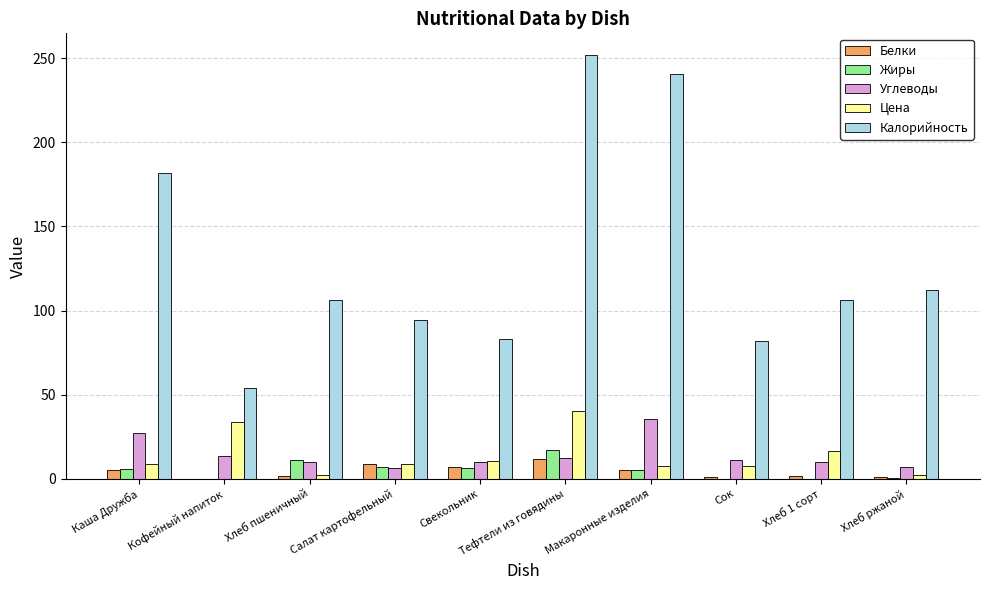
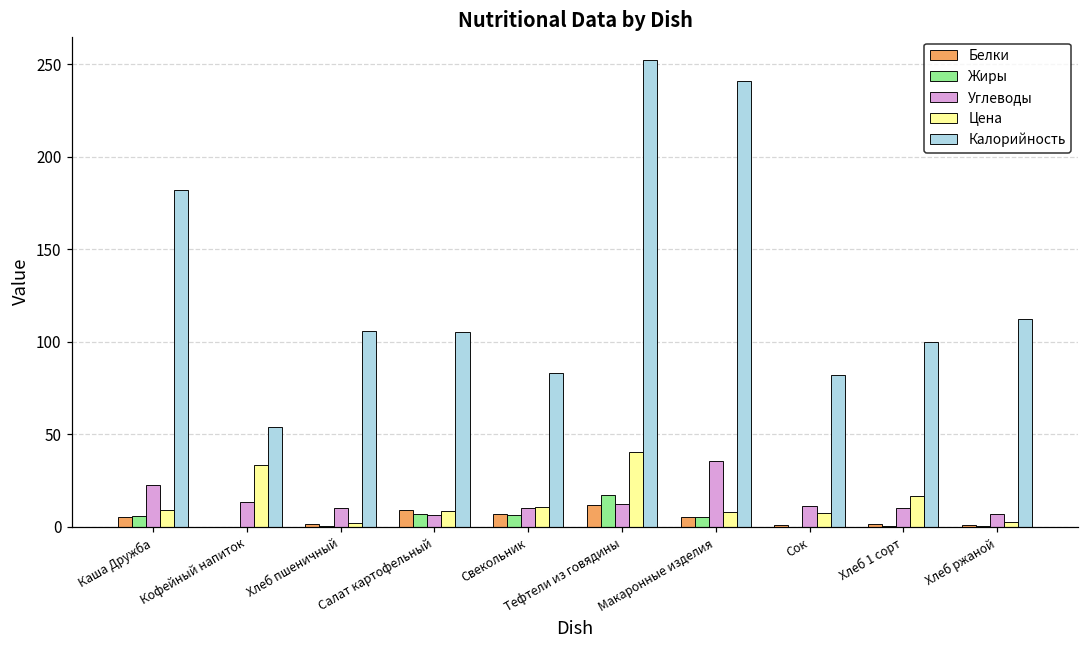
Углеводы, Каша Дружба: 27 -> 23
Жиры, Хлеб пшеничный: 11 -> 0
Калорийность, Салат картофельный: 94 -> 105
Калорийность, Хлеб 1 сорт: 106 -> 100
